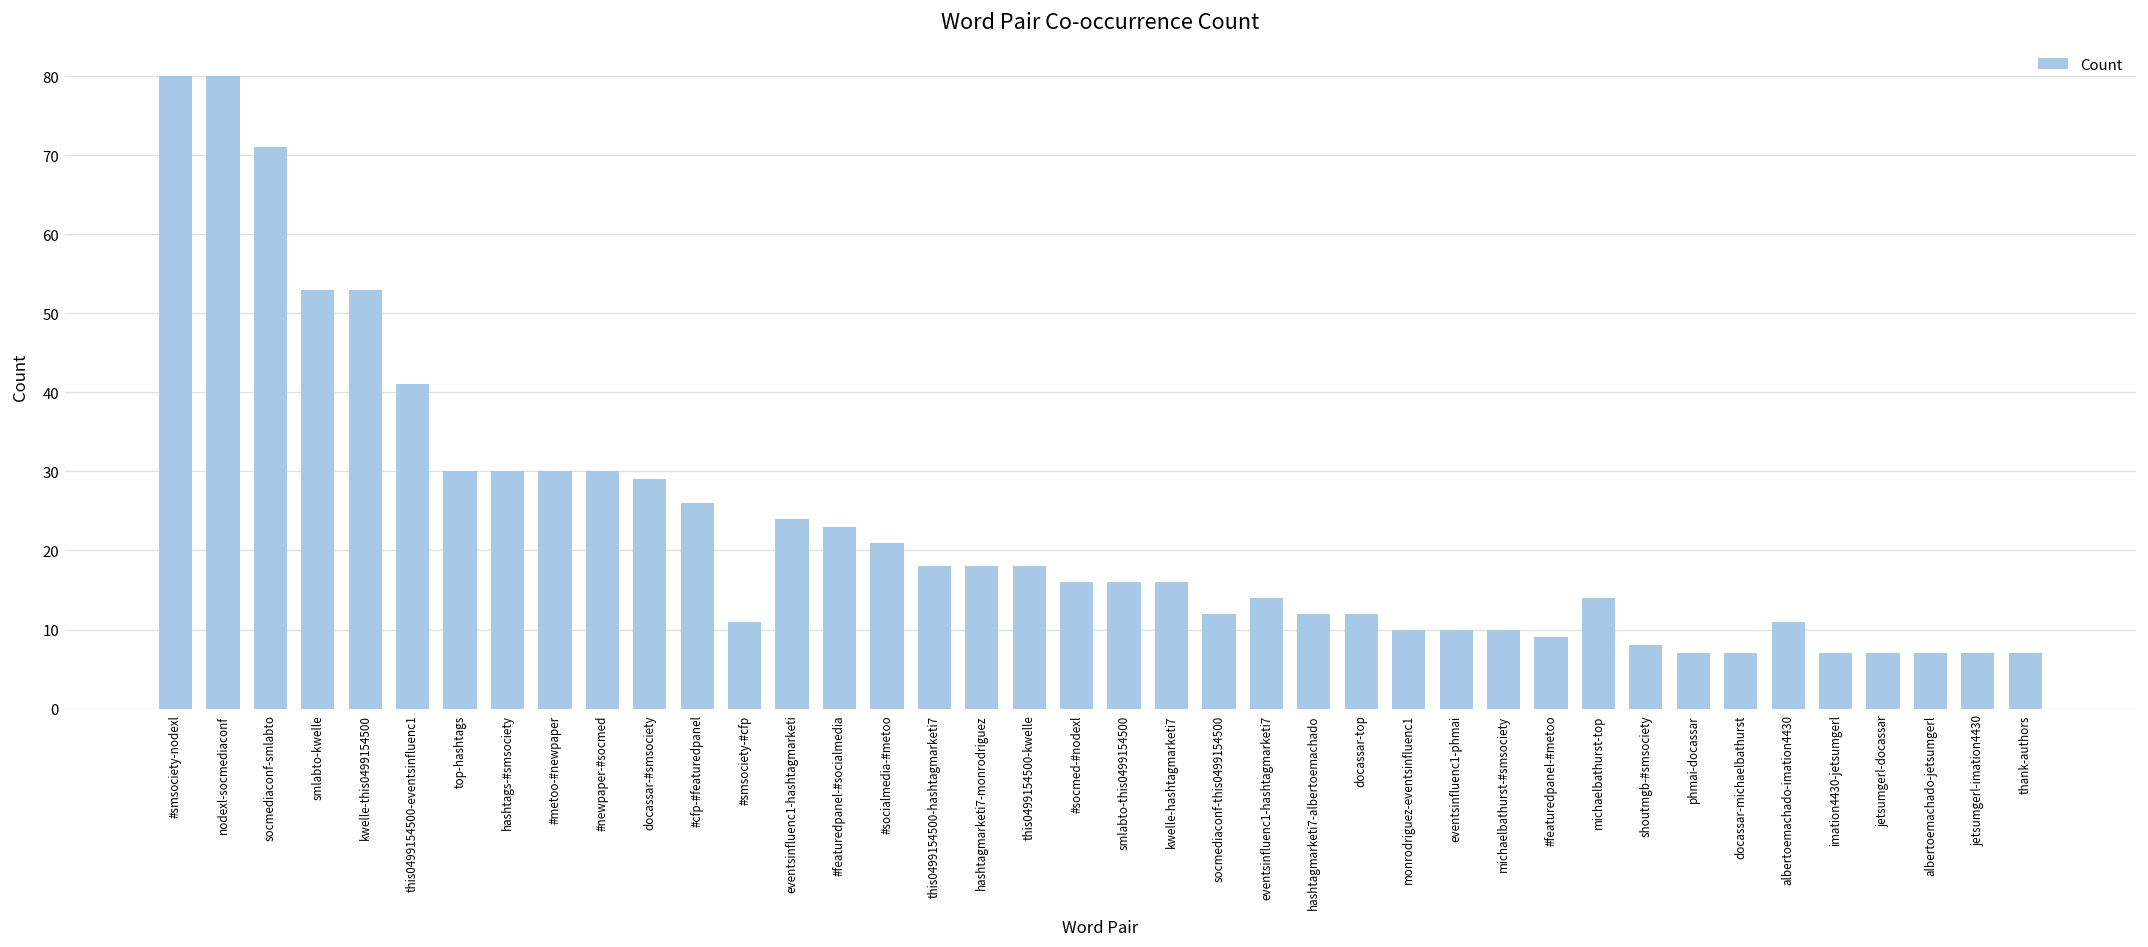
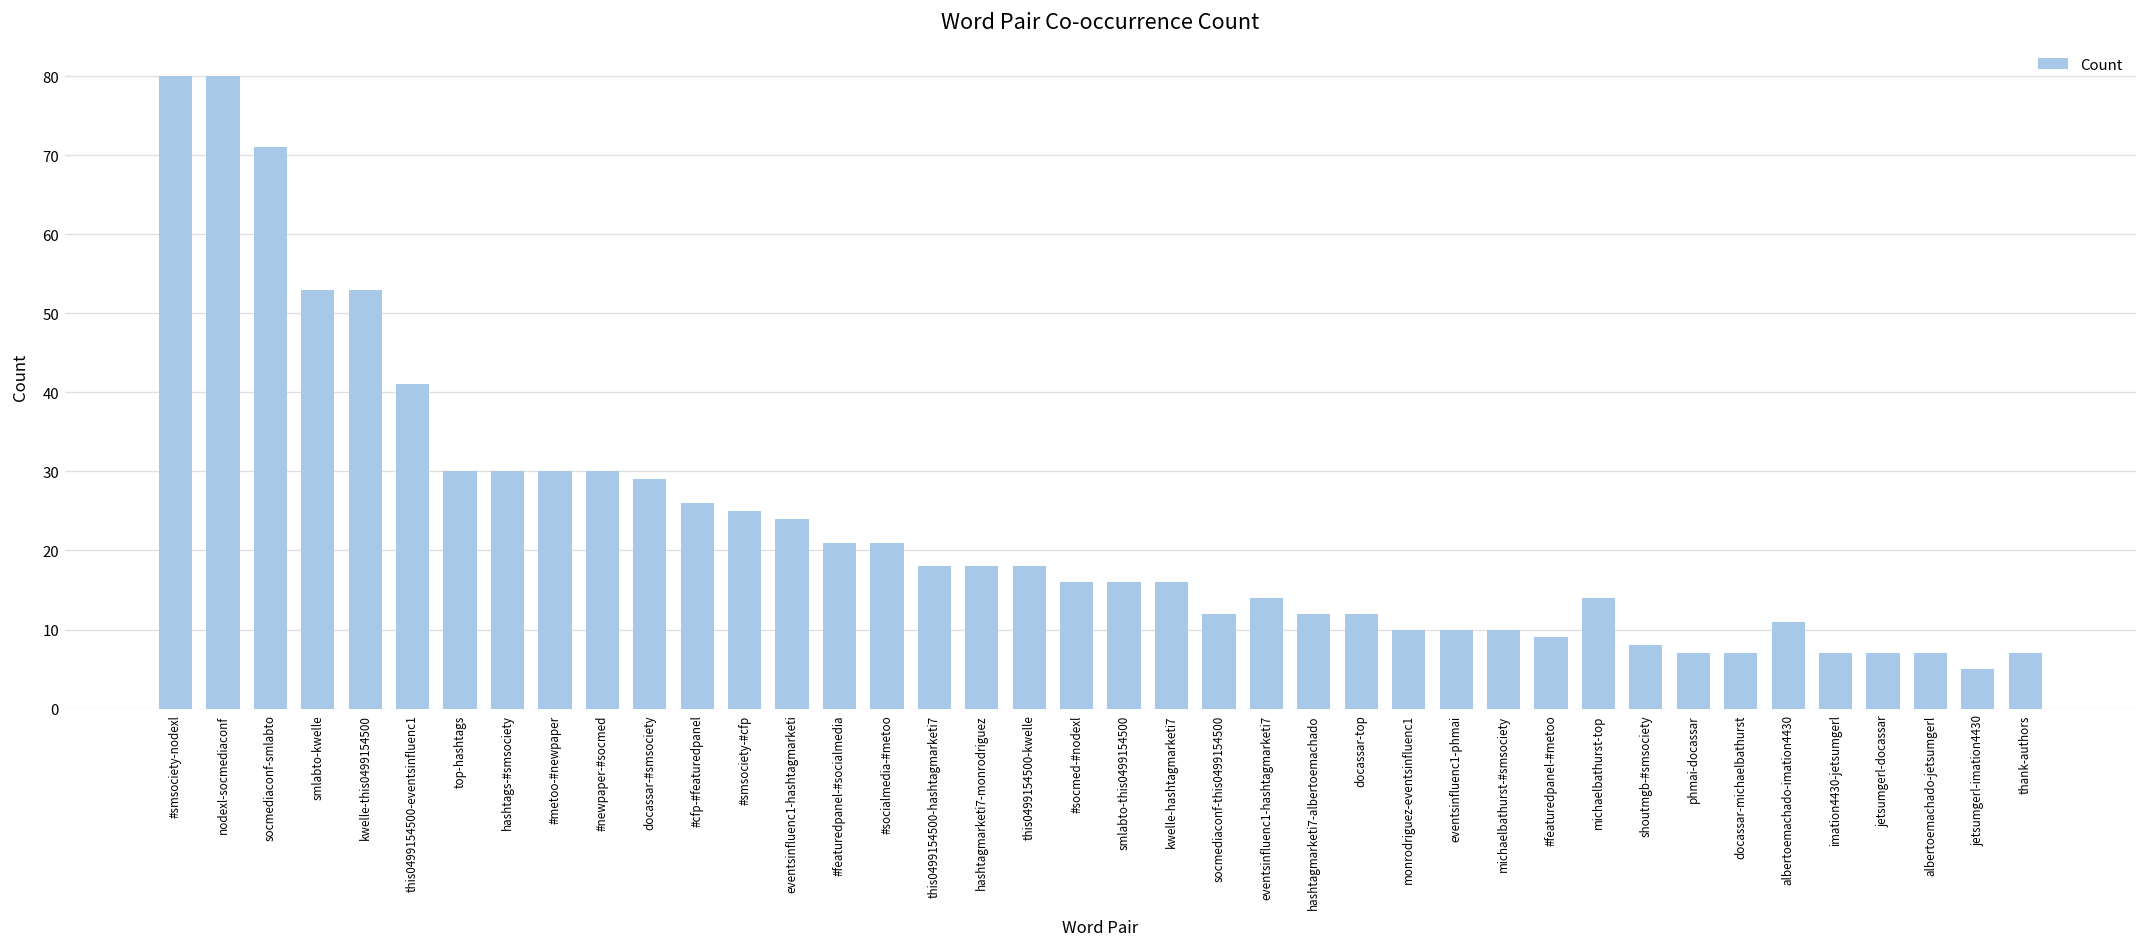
#smsociety-#cfp: 11 -> 25
#featuredpanel-#socialmedia: 23 -> 21
jetsumgerl-imation4430: 7 -> 5
